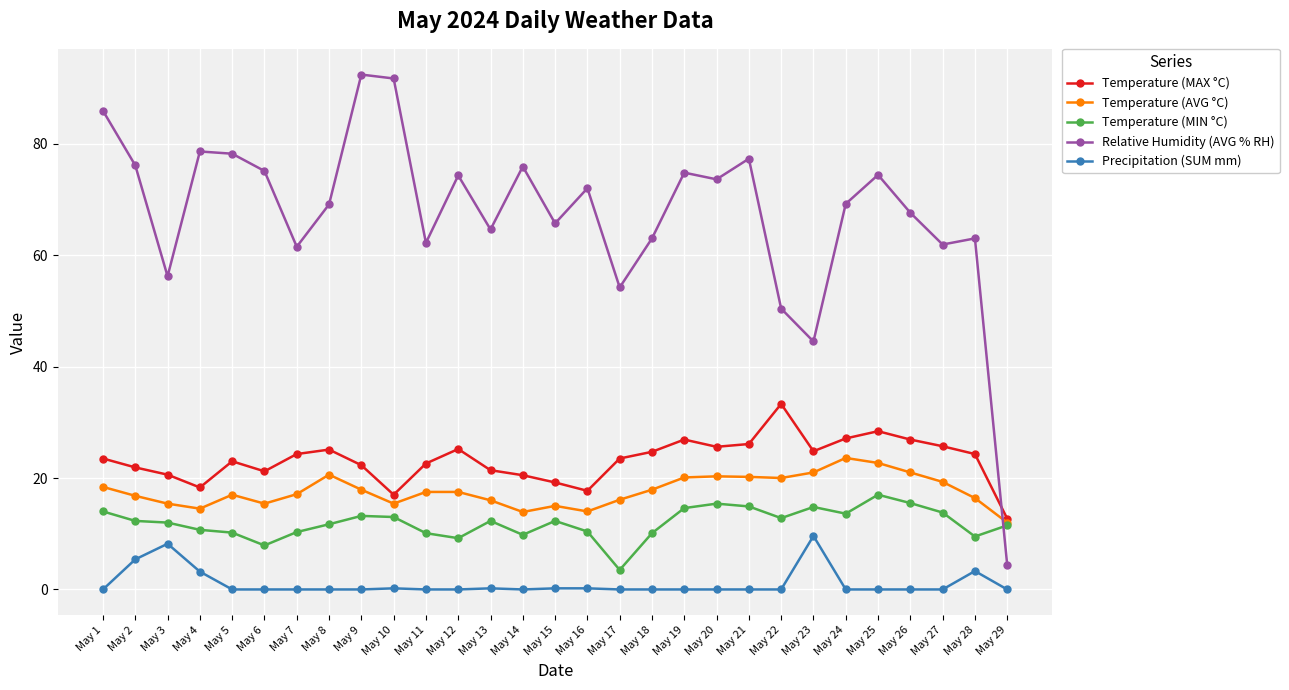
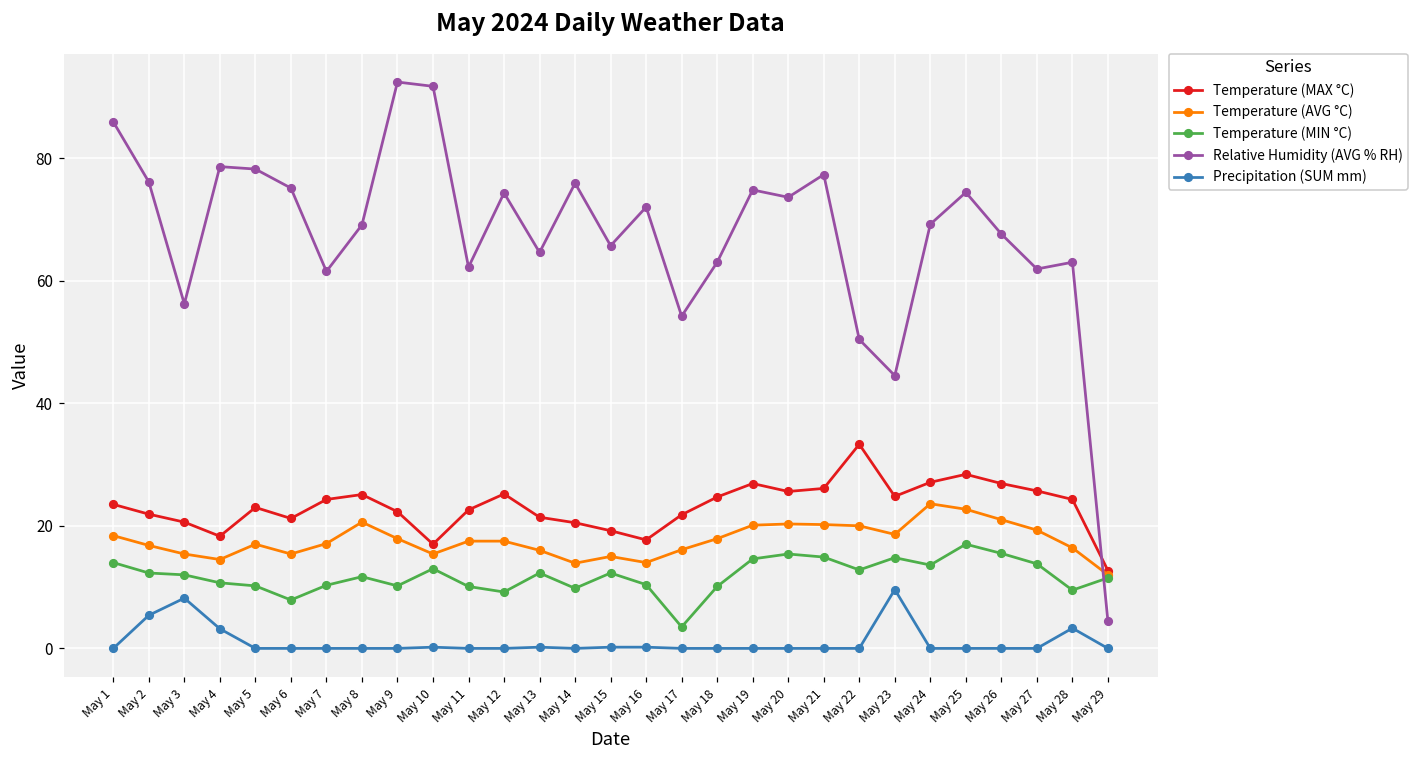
Temperature (MIN °C), May 9: 13 -> 10
Temperature (MAX °C), May 17: 24 -> 22
Temperature (AVG °C), May 23: 21 -> 19
